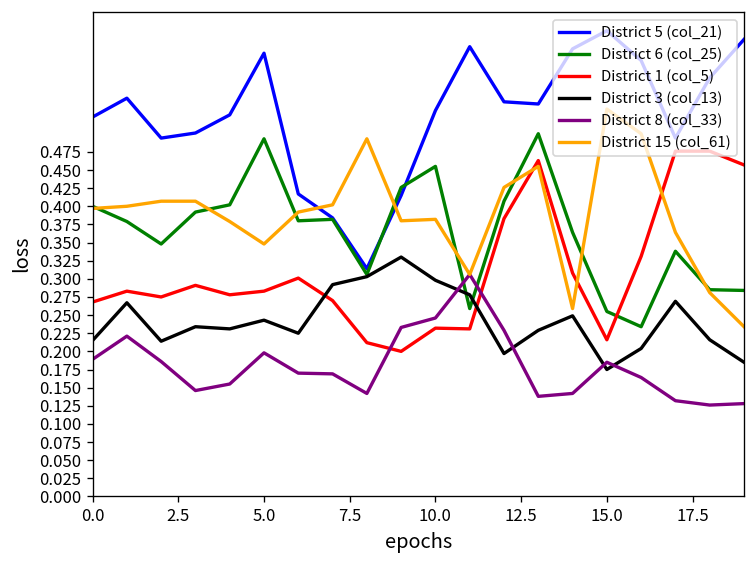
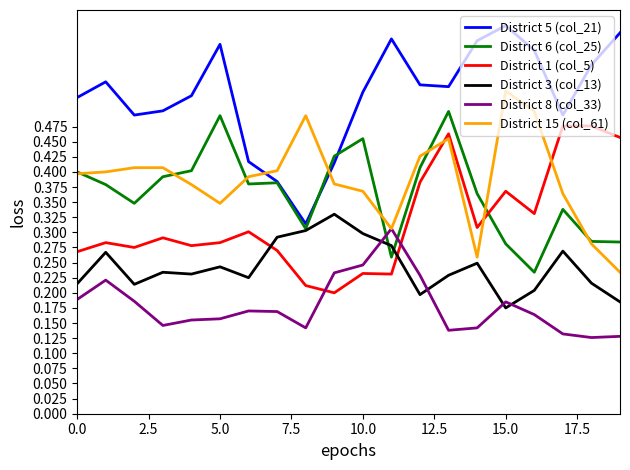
District 8 (col_33), 5.0: 0.20 -> 0.16
District 15 (col_61), 10.0: 0.38 -> 0.37
District 6 (col_25), 15.0: 0.26 -> 0.28
District 1 (col_5), 15.0: 0.22 -> 0.37
